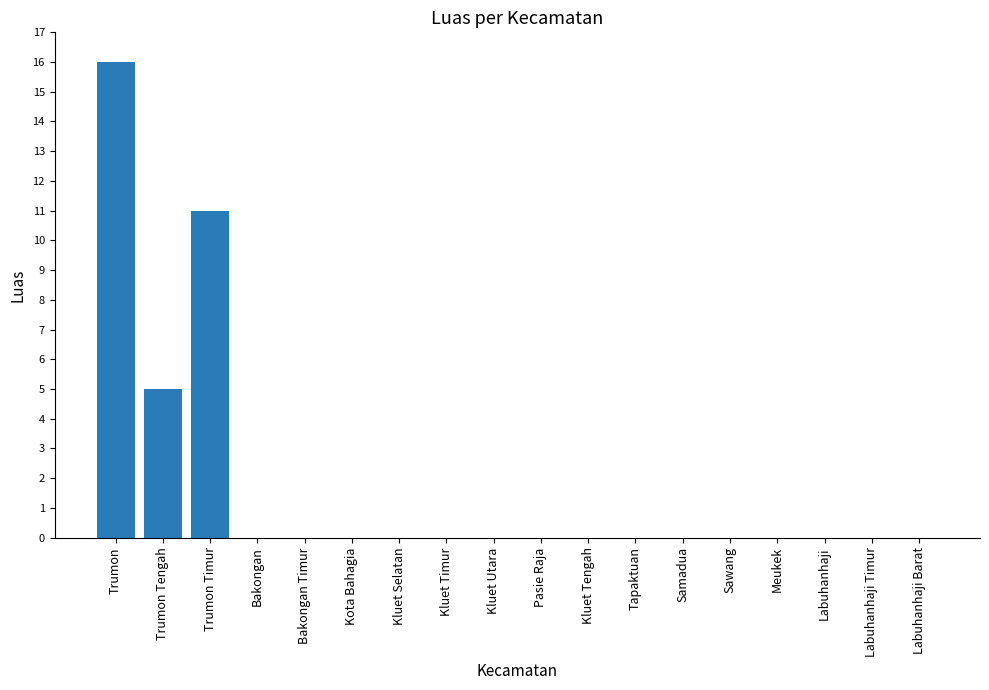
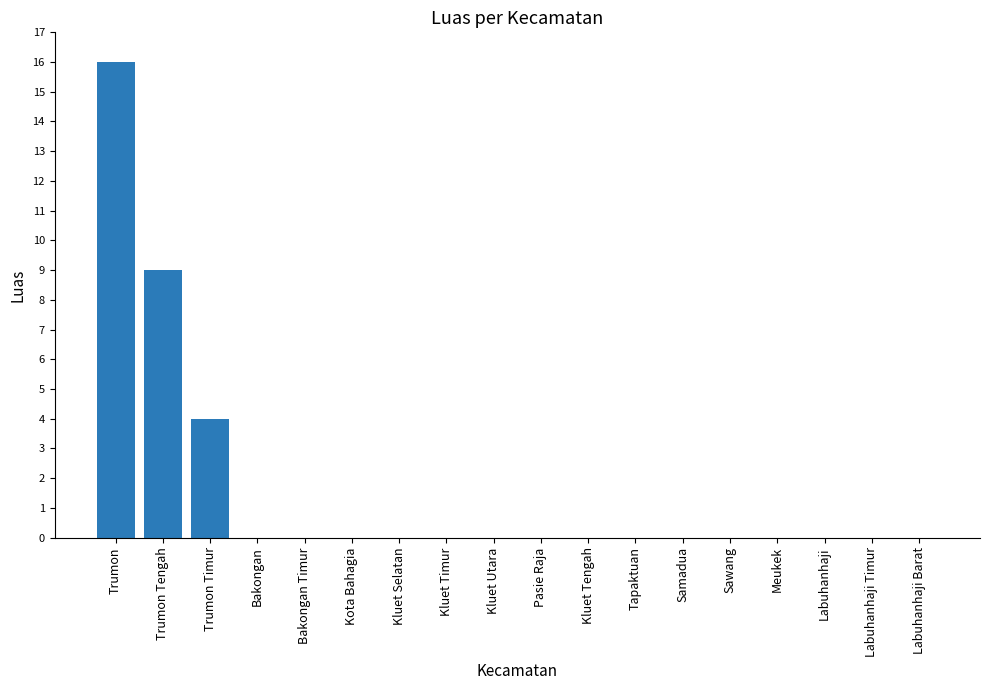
Trumon Tengah: 5 -> 9
Trumon Timur: 11 -> 4
